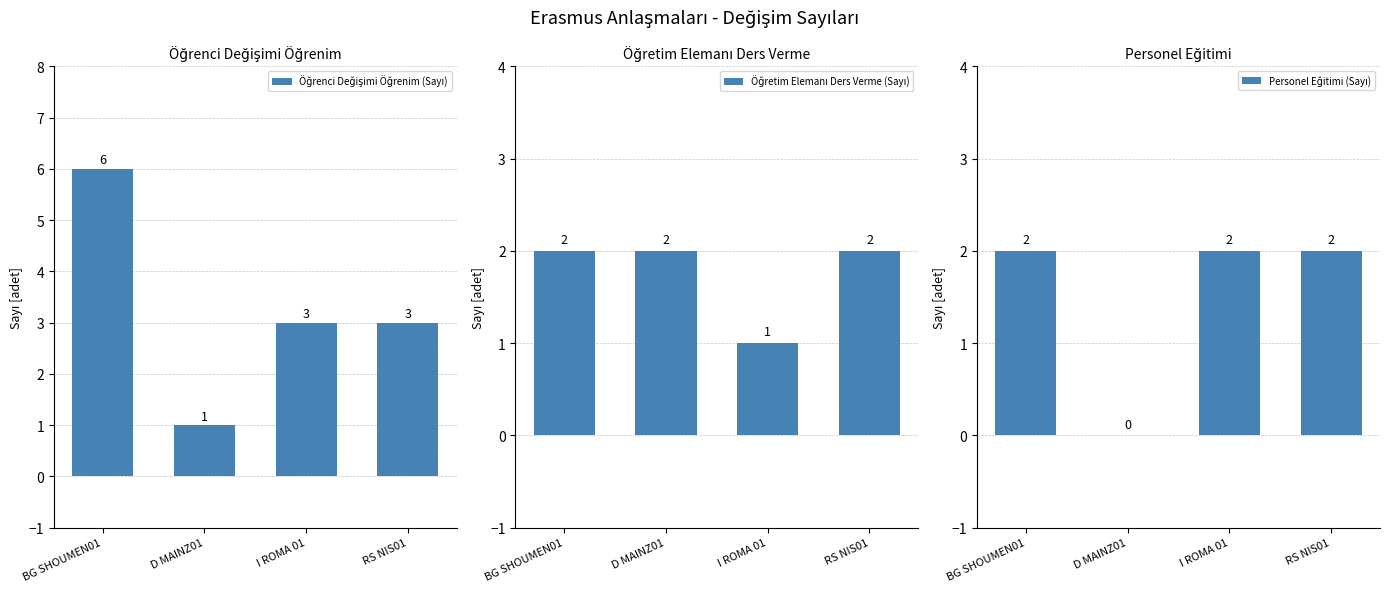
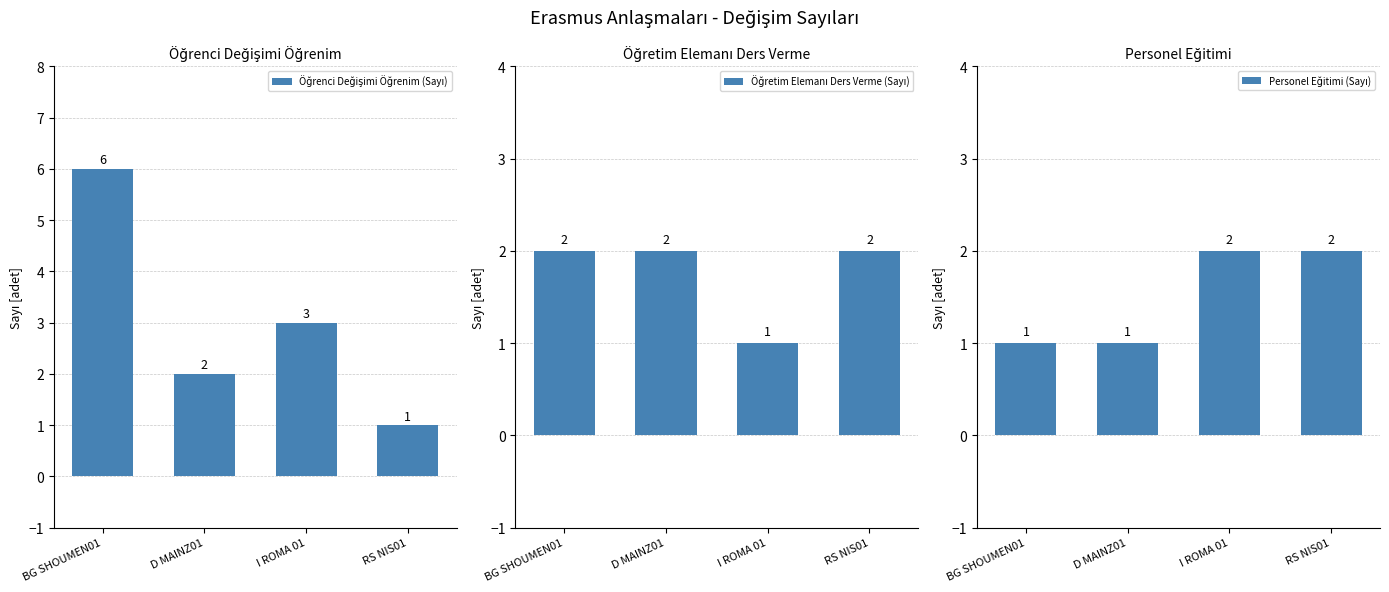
Öğrenci Değişimi Öğrenim, D MAINZ01: 1 -> 2
Öğrenci Değişimi Öğrenim, RS NIS01: 3 -> 1
Personel Eğitimi, BG SHOUMEN01: 2 -> 1
Personel Eğitimi, D MAINZ01: 0 -> 1
